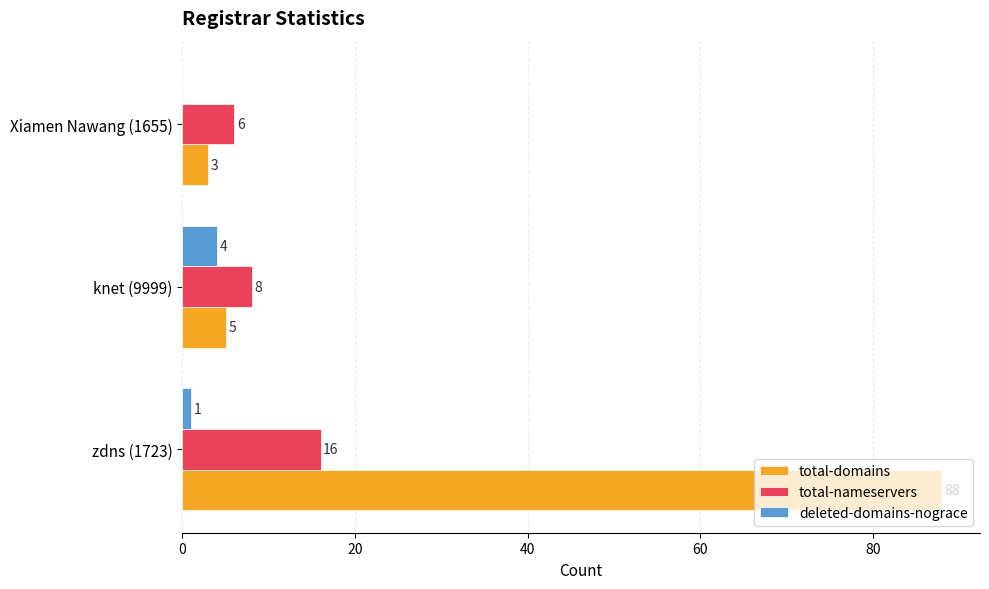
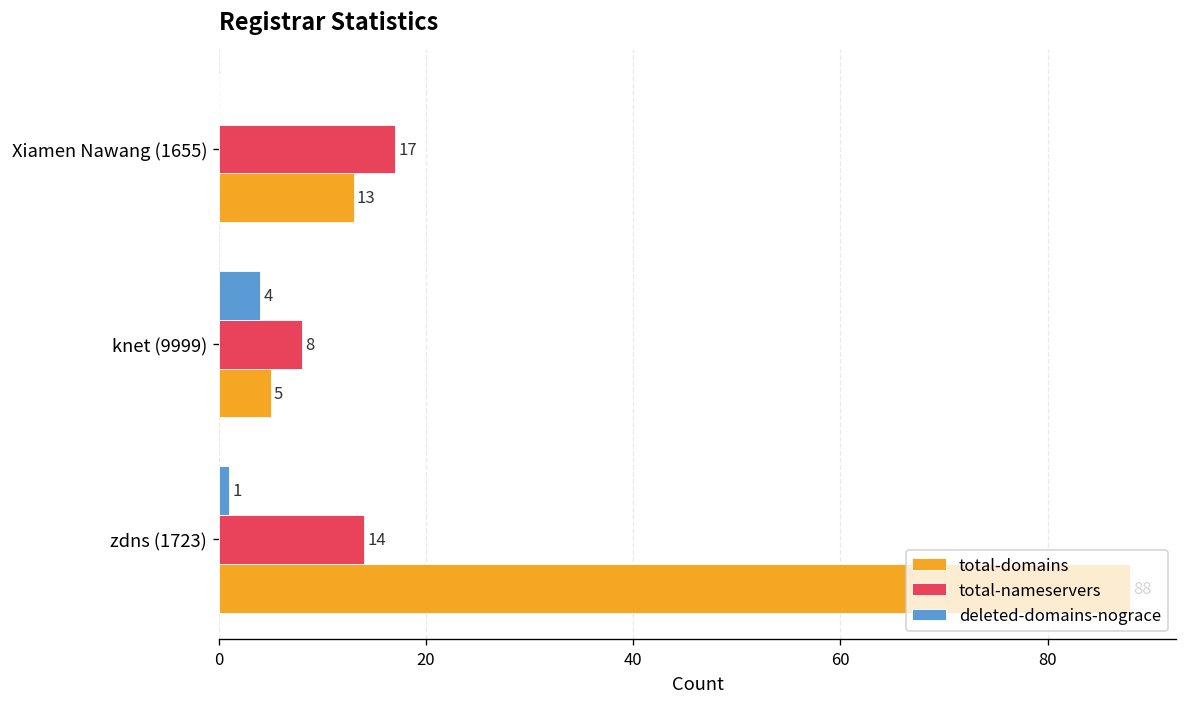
total-nameservers, Xiamen Nawang (1655): 6 -> 17
total-domains, Xiamen Nawang (1655): 3 -> 13
total-nameservers, zdns (1723): 16 -> 14
